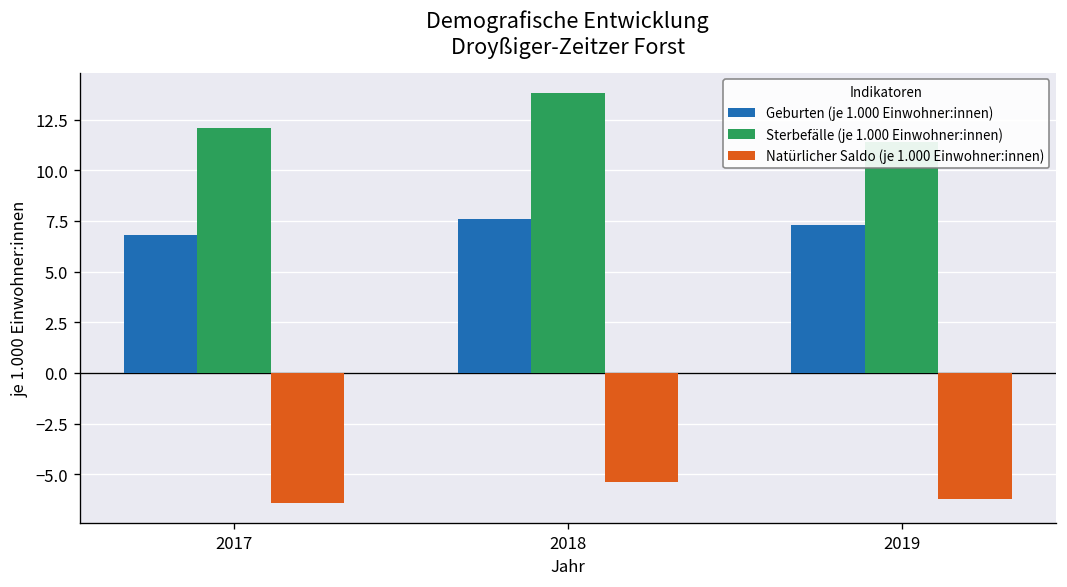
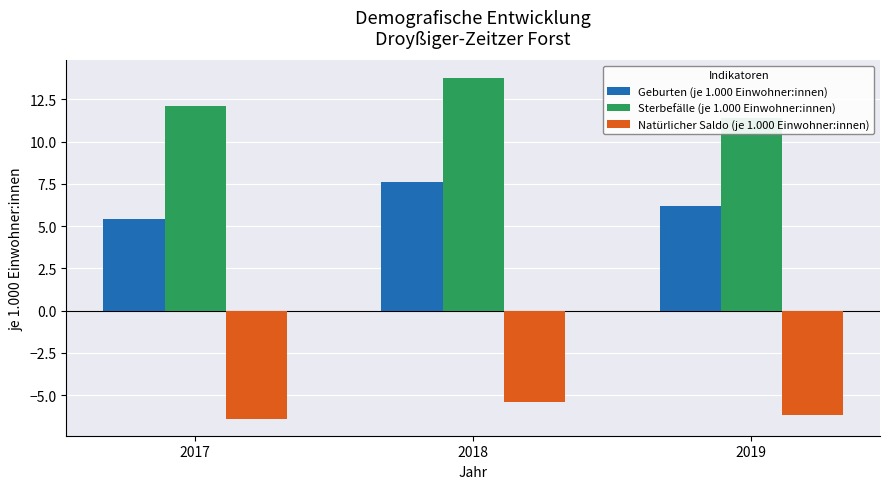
Geburten (je 1.000 Einwohner:innen), 2017: 6.8 -> 5.4
Geburten (je 1.000 Einwohner:innen), 2019: 7.3 -> 6.2
